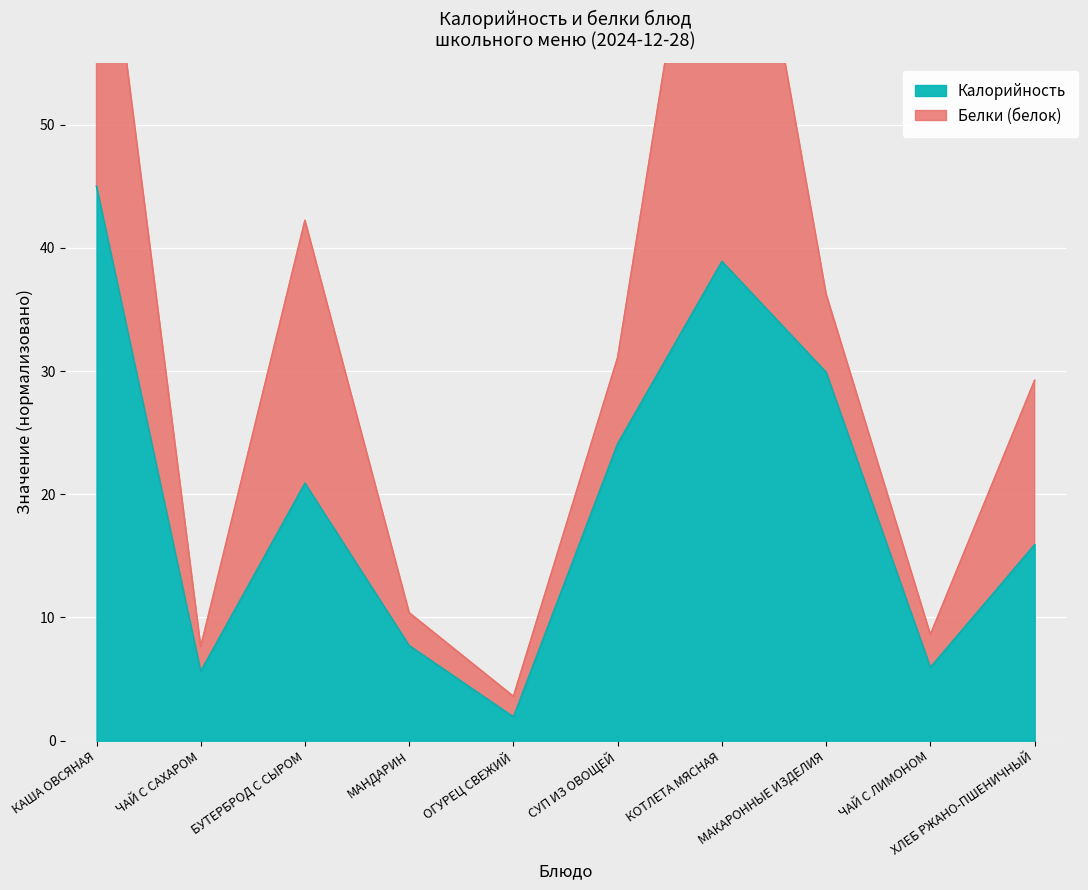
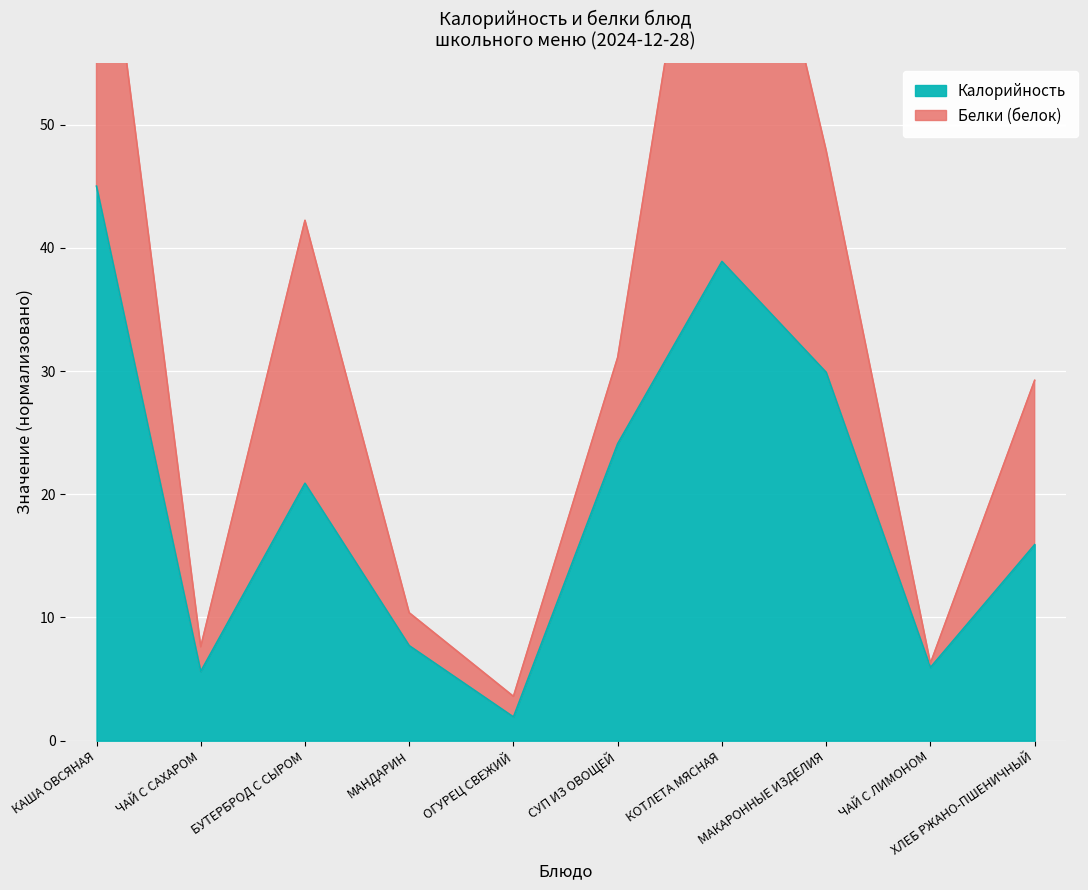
Белки (белок), МАКАРОННЫЕ ИЗДЕЛИЯ: 6.3 -> 18.0
Белки (белок), ЧАЙ С ЛИМОНОМ: 2.7 -> 0.3
